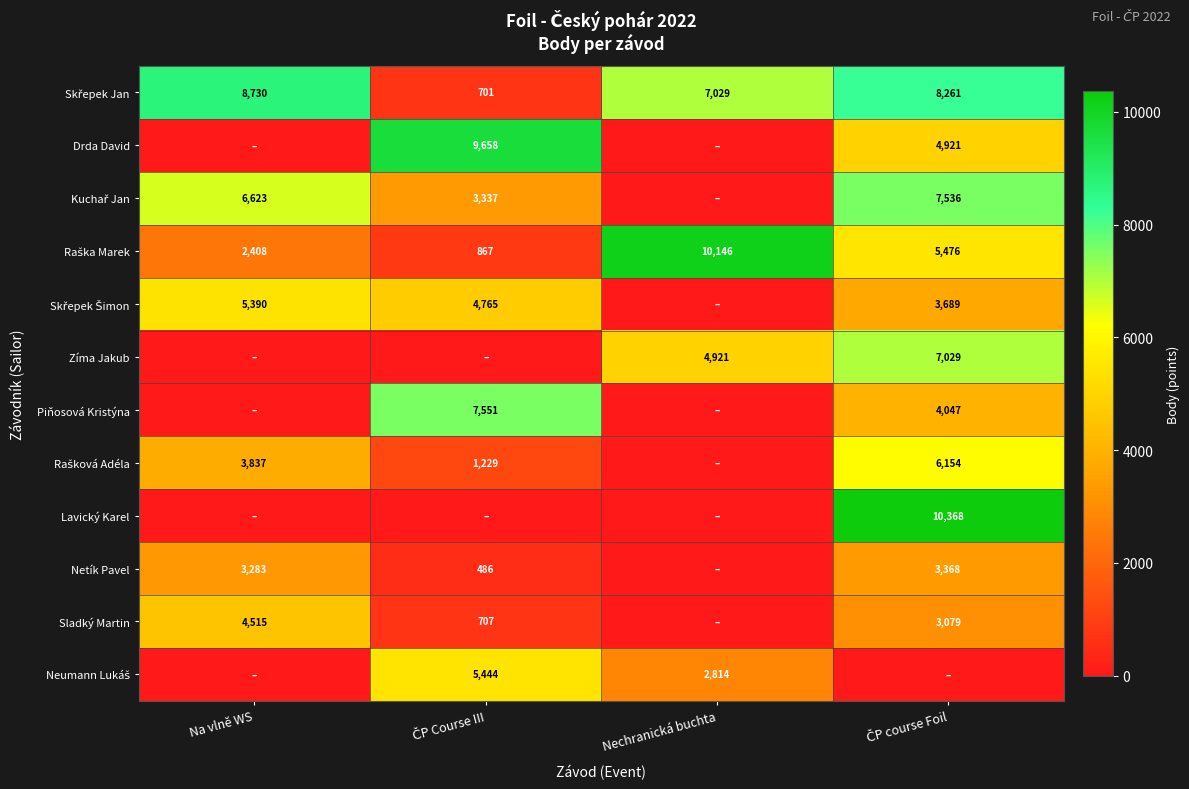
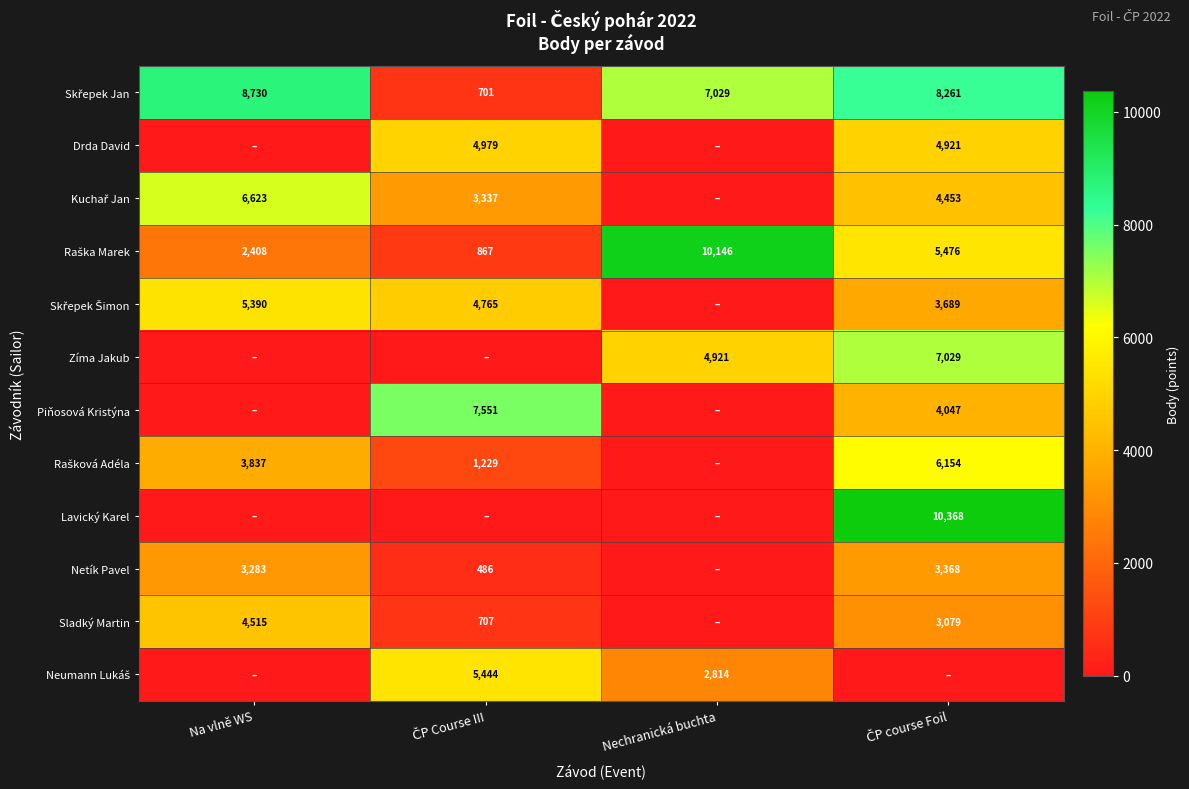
Drda David, ČP Course III: 9,658 -> 4,979
Kuchař Jan, ČP course Foil: 7,536 -> 4,453
